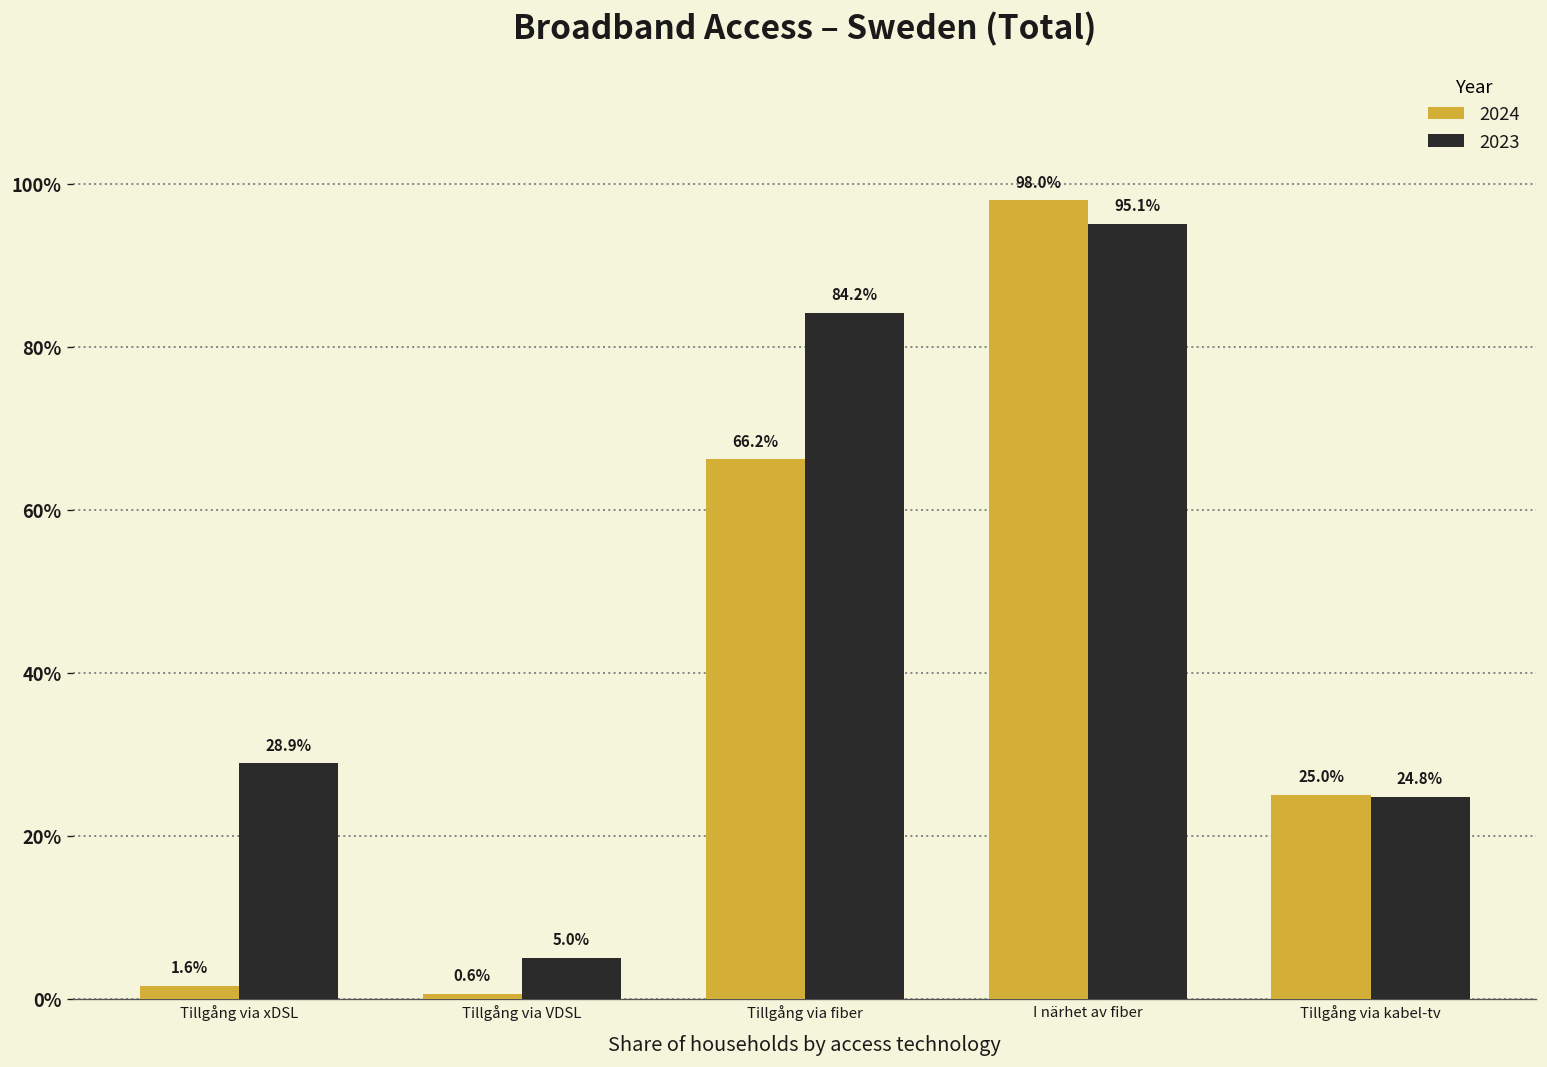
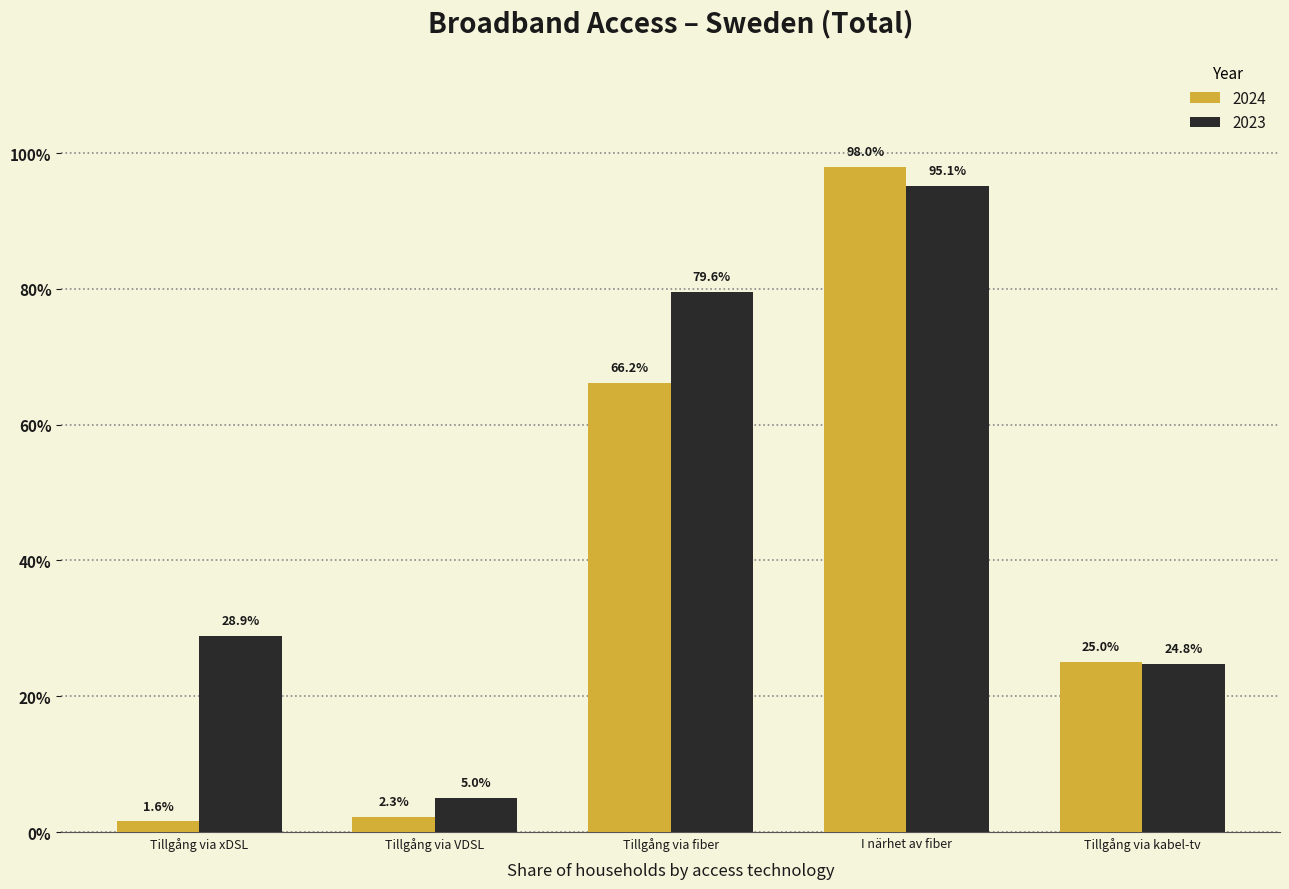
2024, Tillgång via VDSL: 0.6% -> 2.3%
2023, Tillgång via fiber: 84.2% -> 79.6%
